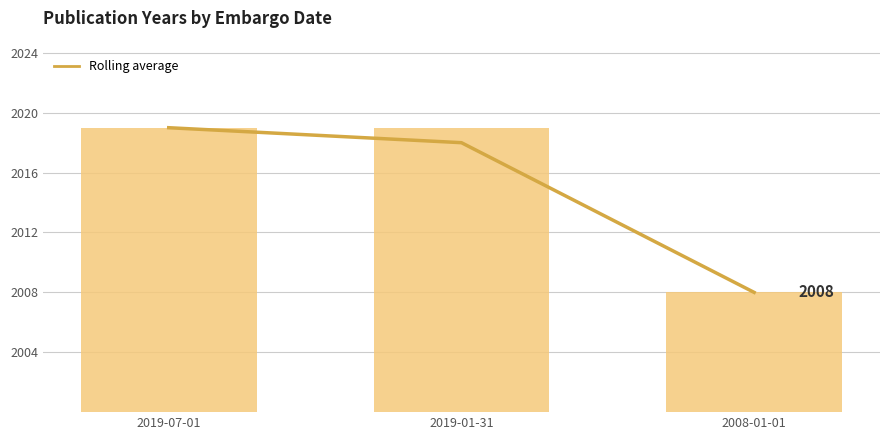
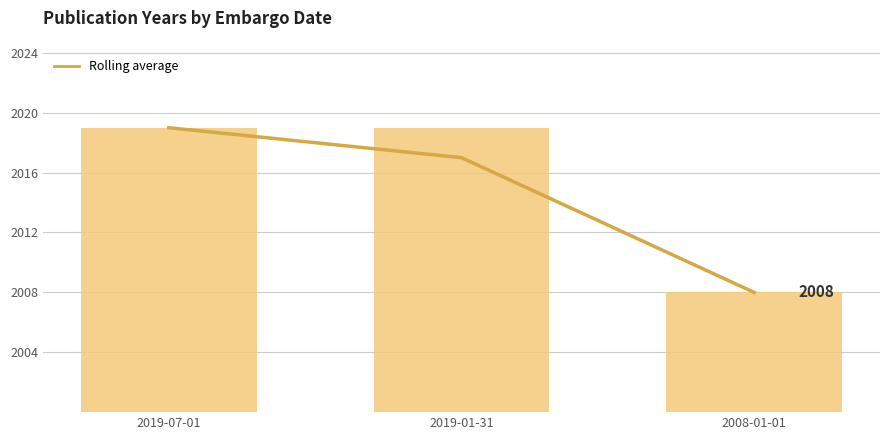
Rolling average, 2019-01-31: 2018 -> 2017
